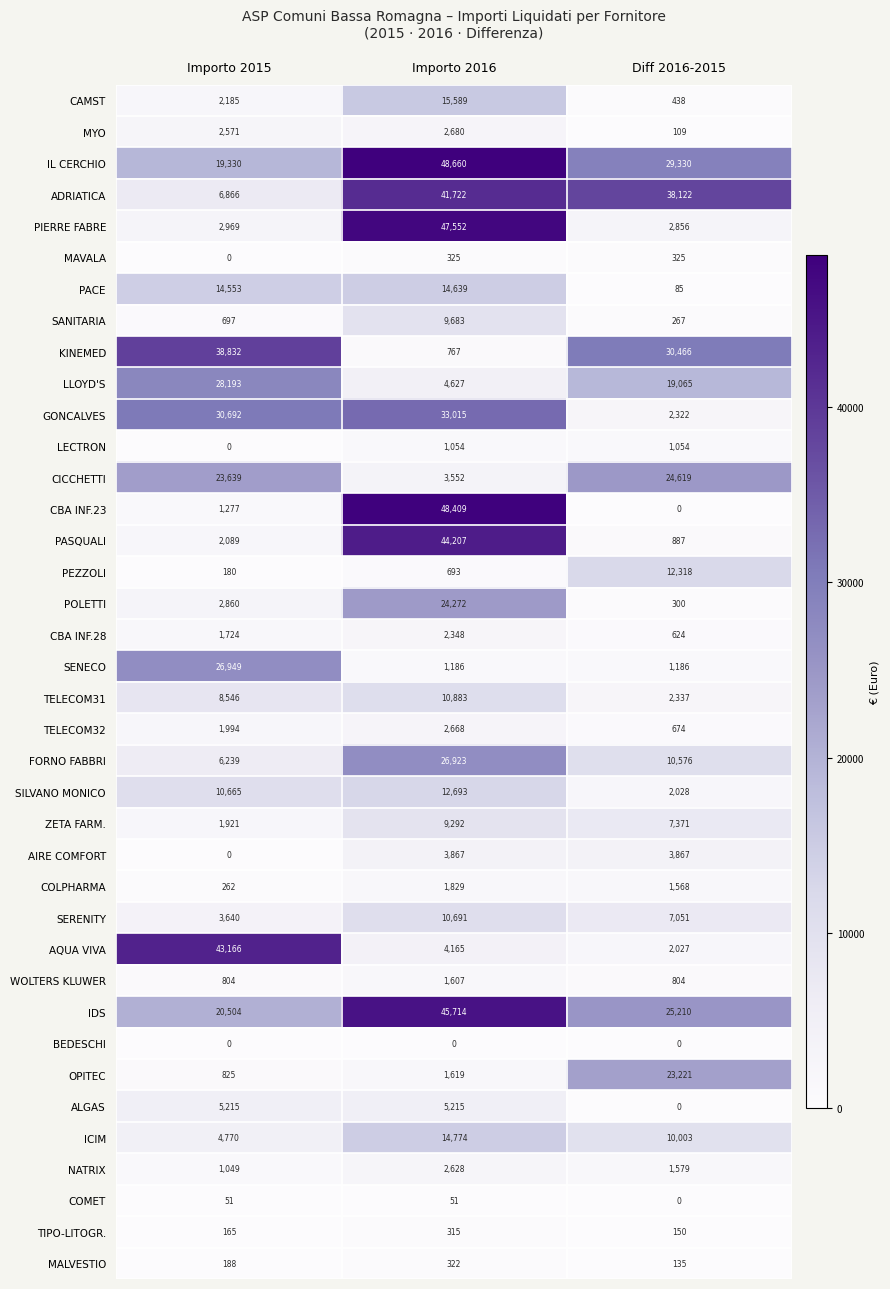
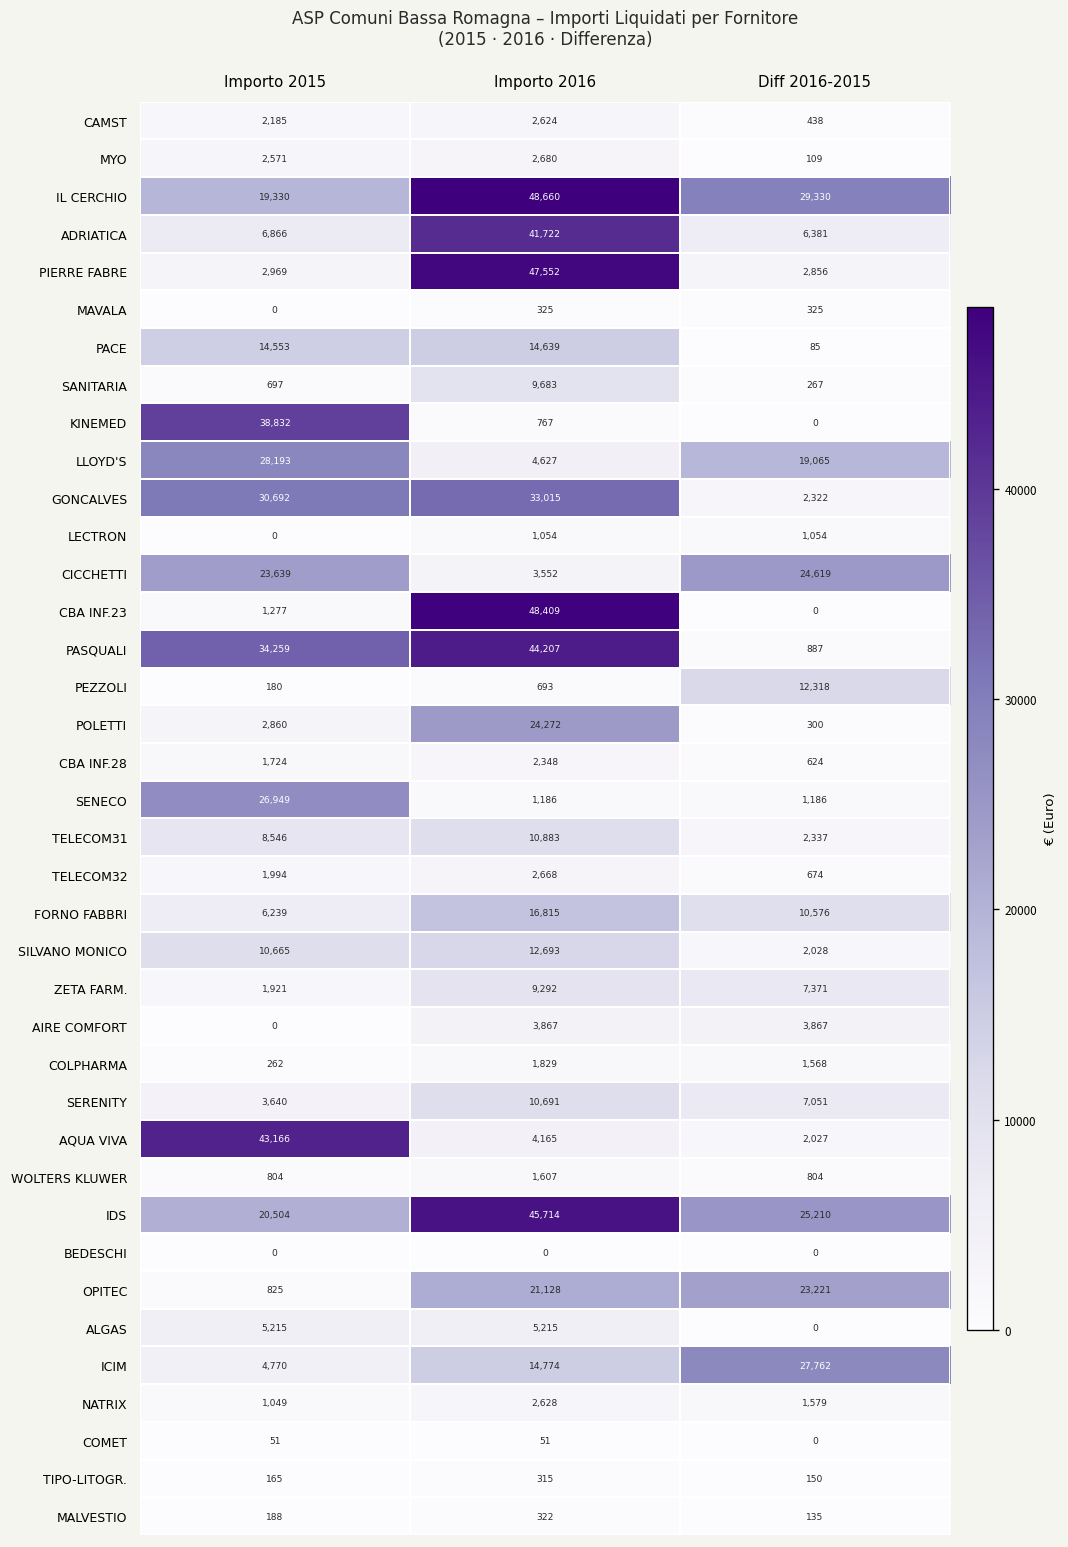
CAMST, Importo 2016: 15,589 -> 2,624
ADRIATICA, Diff 2016-2015: 38,122 -> 6,381
KINEMED, Diff 2016-2015: 30,466 -> 0
PASQUALI, Importo 2015: 2,089 -> 34,259
FORNO FABBRI, Importo 2016: 26,923 -> 16,815
OPITEC, Importo 2016: 1,619 -> 21,128
ICIM, Diff 2016-2015: 10,003 -> 27,762
